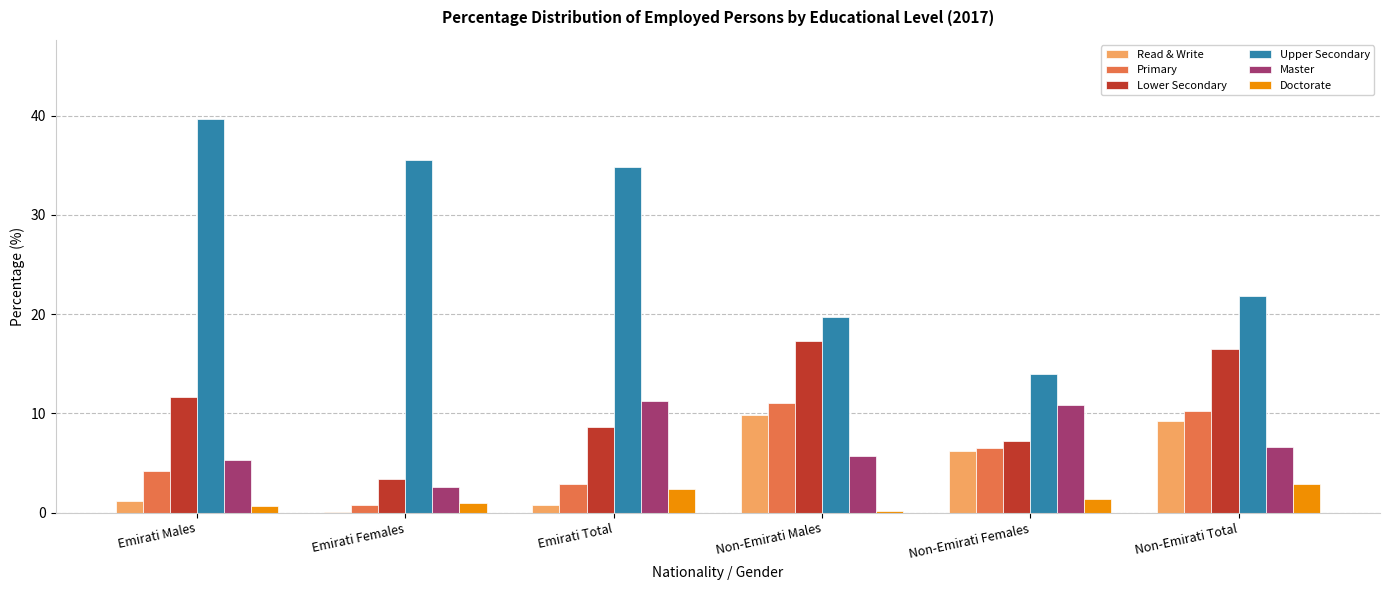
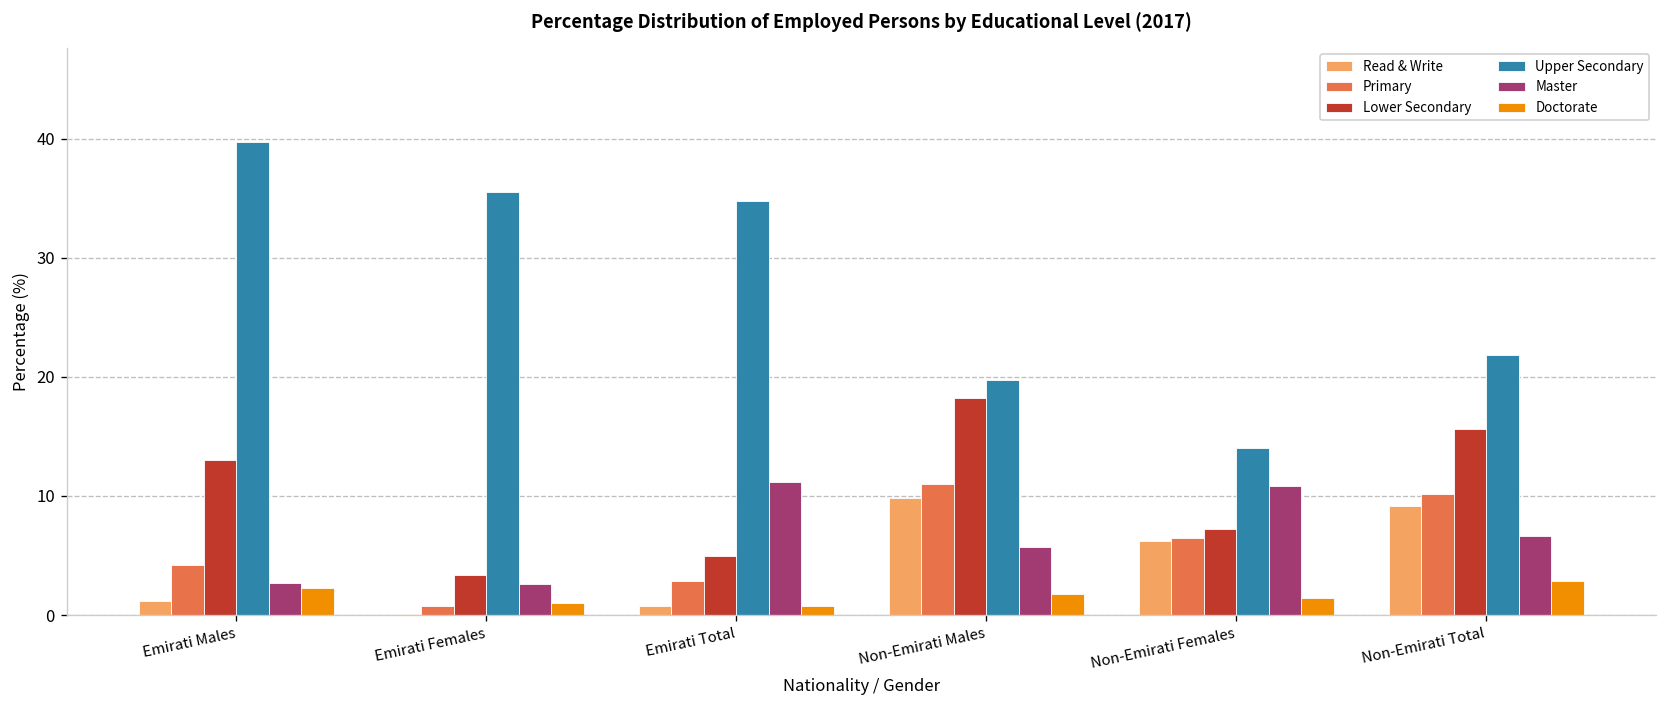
Lower Secondary, Emirati Males: 12 -> 13
Master, Emirati Males: 5 -> 3
Doctorate, Emirati Males: 1 -> 2
Lower Secondary, Emirati Total: 9 -> 5
Doctorate, Emirati Total: 2 -> 1
Lower Secondary, Non-Emirati Males: 17 -> 18
Doctorate, Non-Emirati Males: 0 -> 2
Lower Secondary, Non-Emirati Total: 17 -> 16
